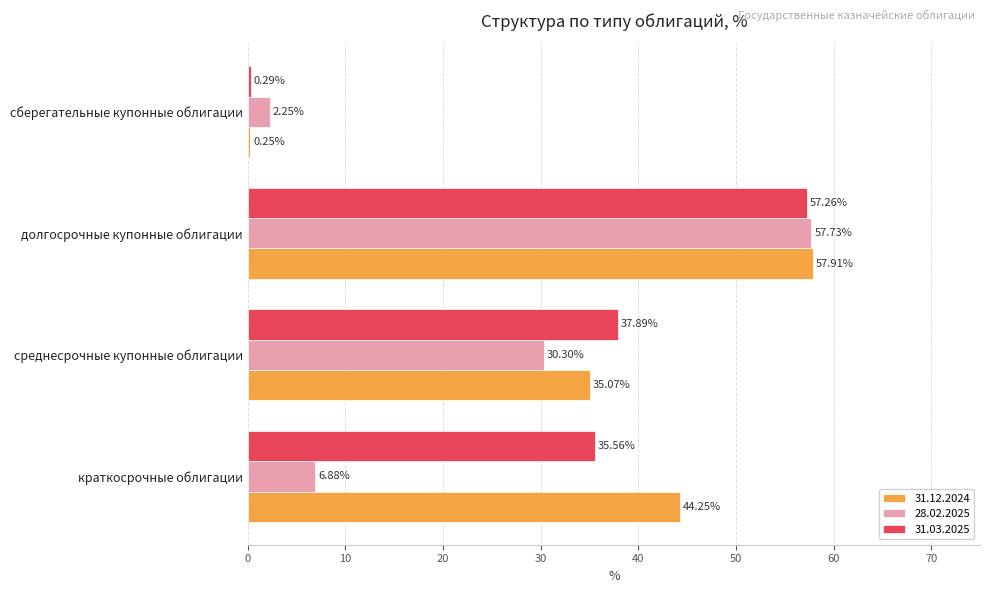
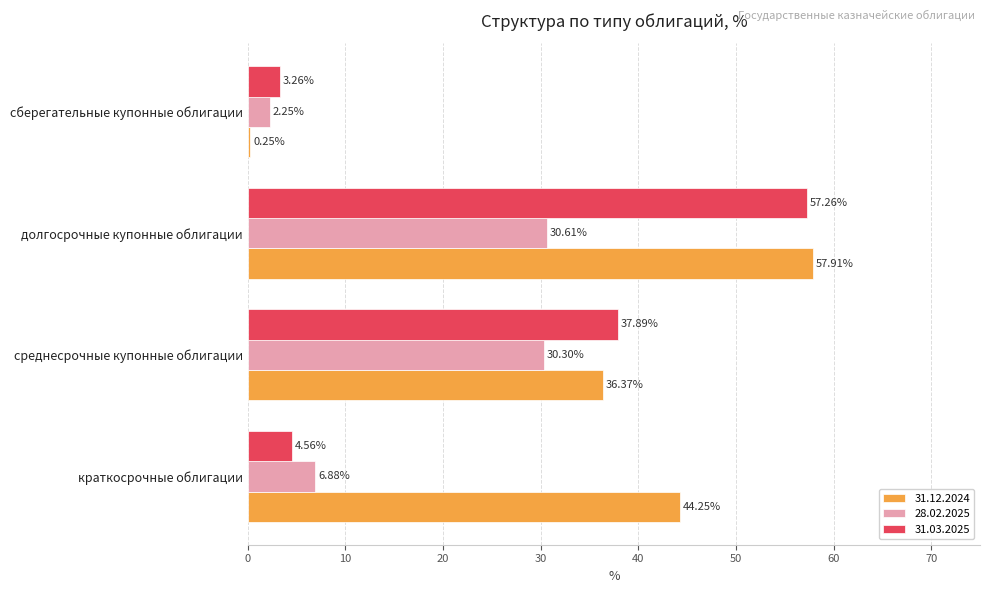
31.03.2025, сберегательные купонные облигации: 0.29% -> 3.26%
28.02.2025, долгосрочные купонные облигации: 57.73% -> 30.61%
31.12.2024, среднесрочные купонные облигации: 35.07% -> 36.37%
31.03.2025, краткосрочные облигации: 35.56% -> 4.56%
